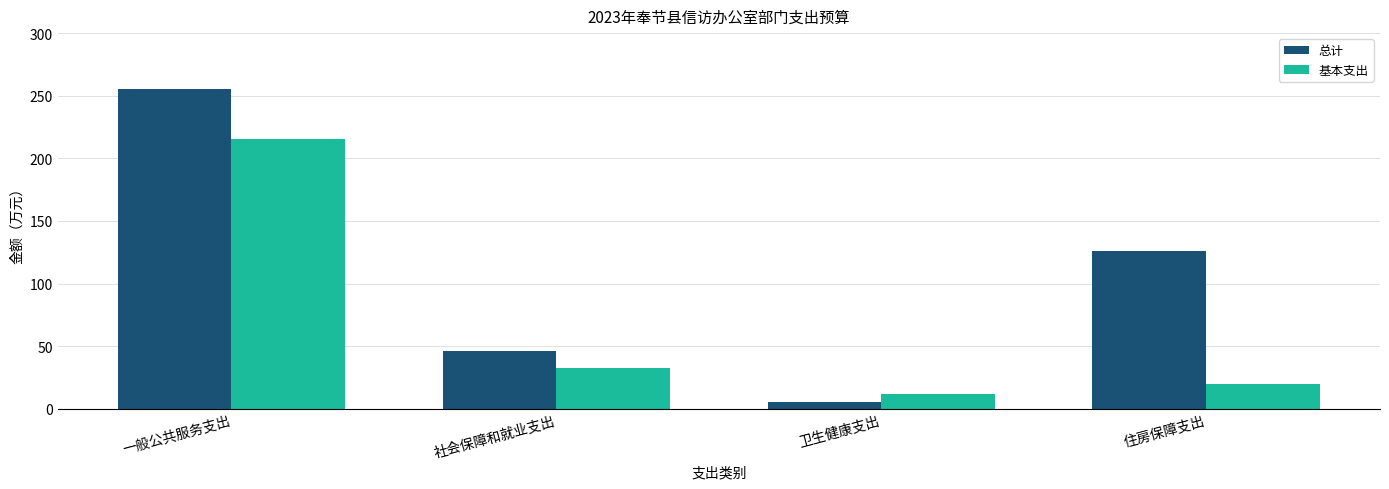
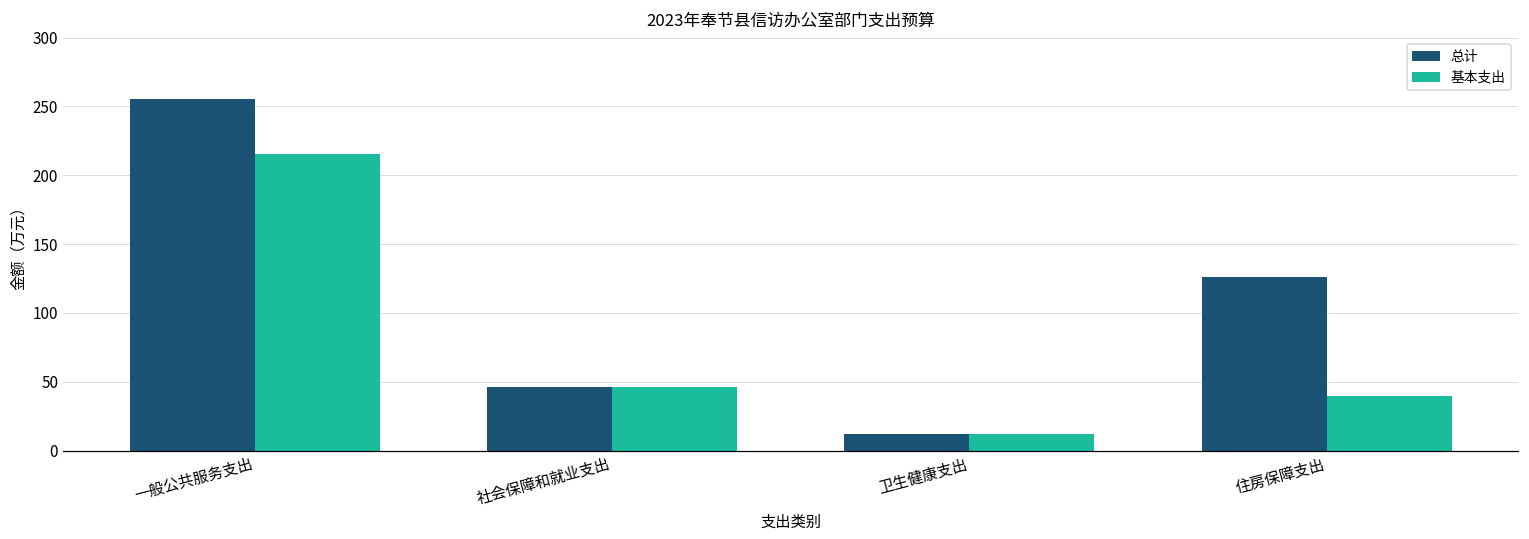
基本支出, 社会保障和就业支出: 33 -> 46
总计, 卫生健康支出: 5 -> 12
基本支出, 住房保障支出: 20 -> 40
